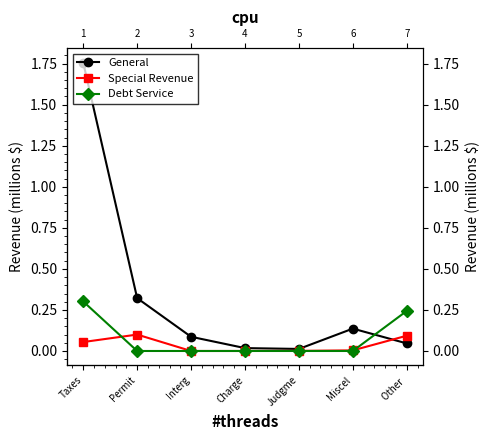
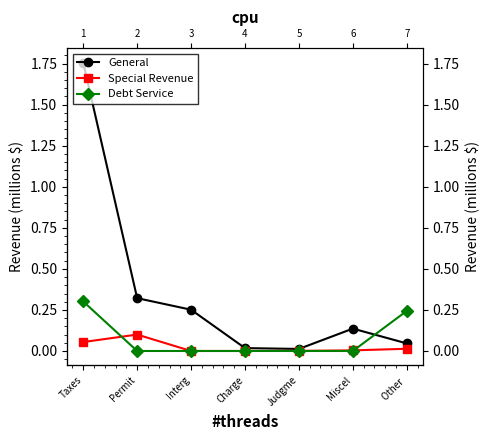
General, Interg: 0.09 -> 0.25
Special Revenue, Other: 0.09 -> 0.01
